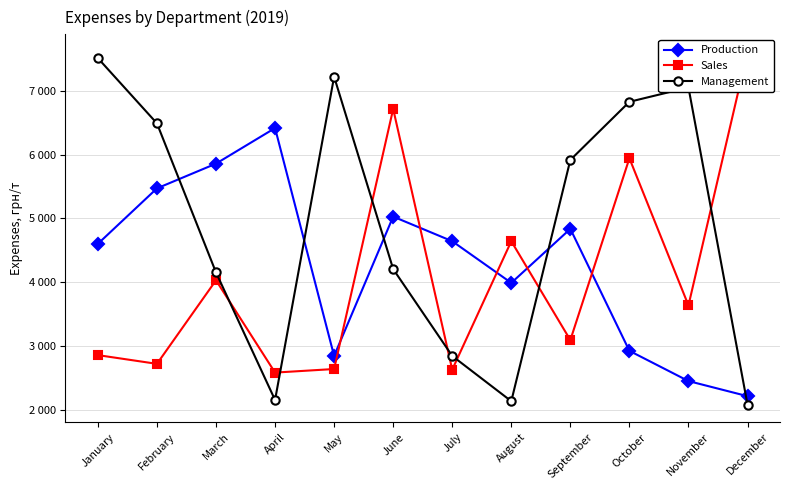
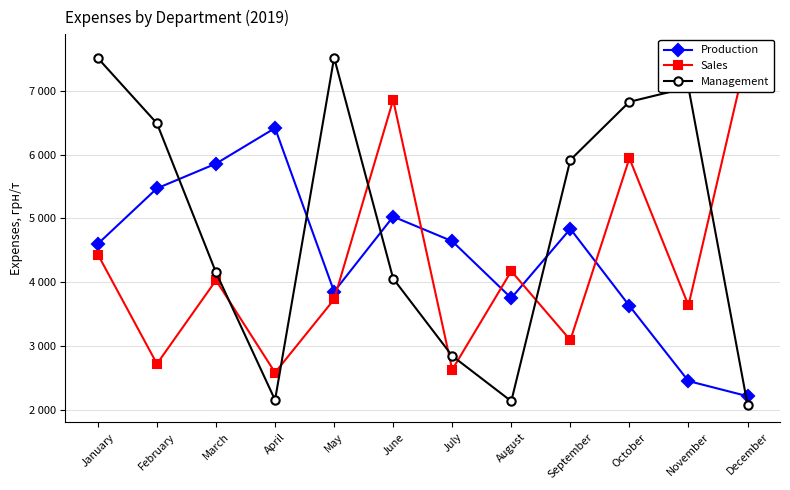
Sales, January: 2900 -> 4400
Production, May: 2800 -> 3900
Sales, May: 2600 -> 3700
Management, May: 7200 -> 7500
Sales, June: 6700 -> 6900
Management, June: 4200 -> 4100
Production, August: 4000 -> 3700
Sales, August: 4600 -> 4200
Production, October: 2900 -> 3600
